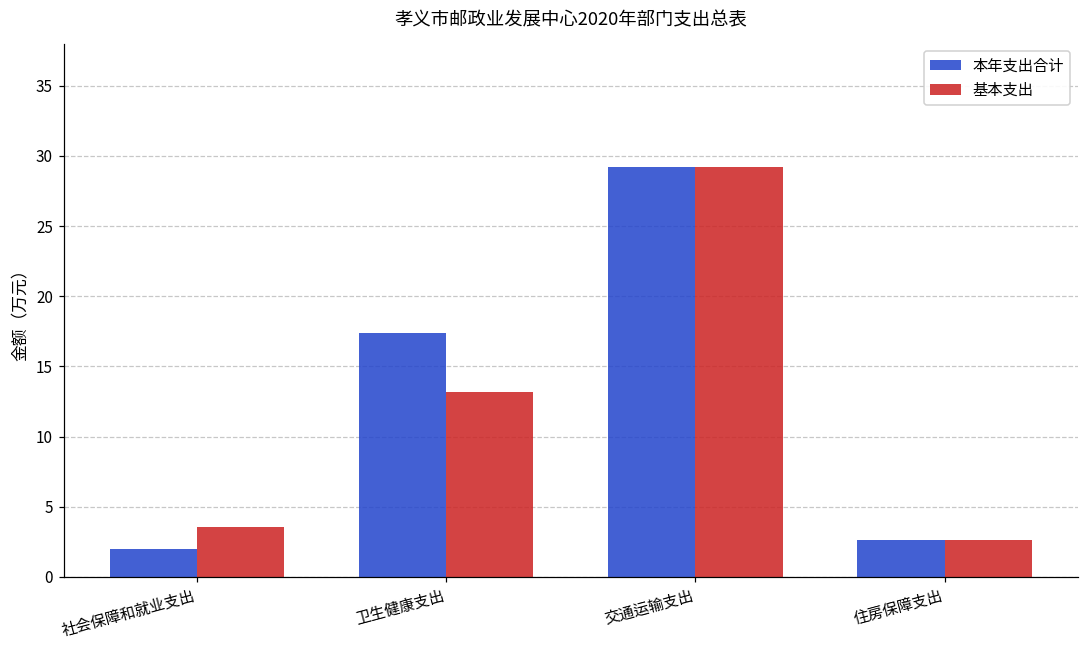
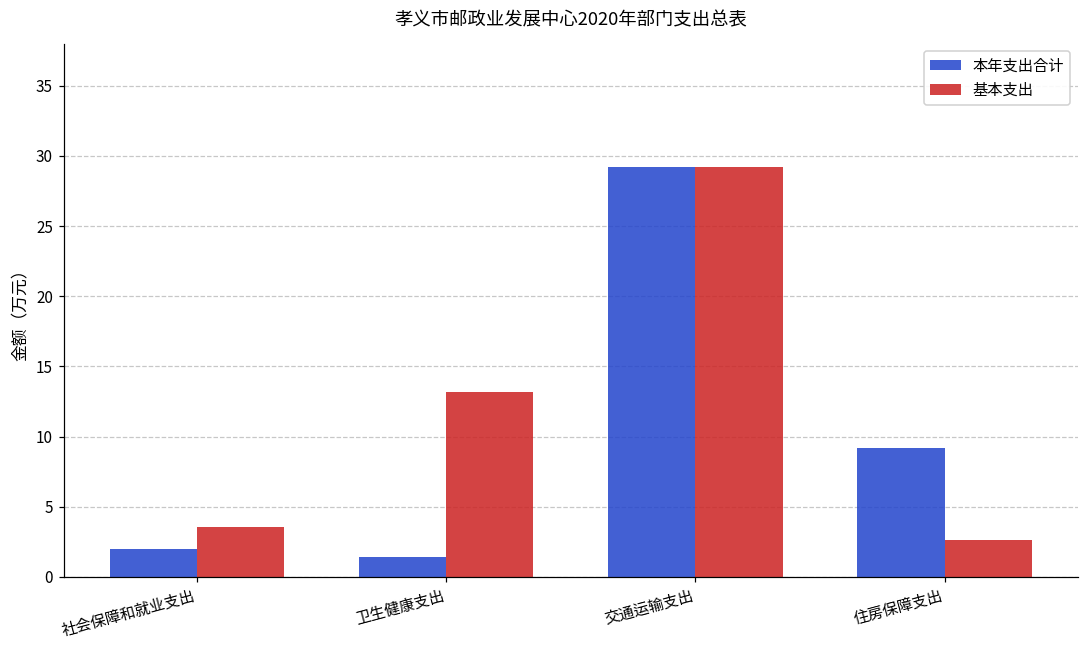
本年支出合计, 卫生健康支出: 17.4 -> 1.4
本年支出合计, 住房保障支出: 2.7 -> 9.2
